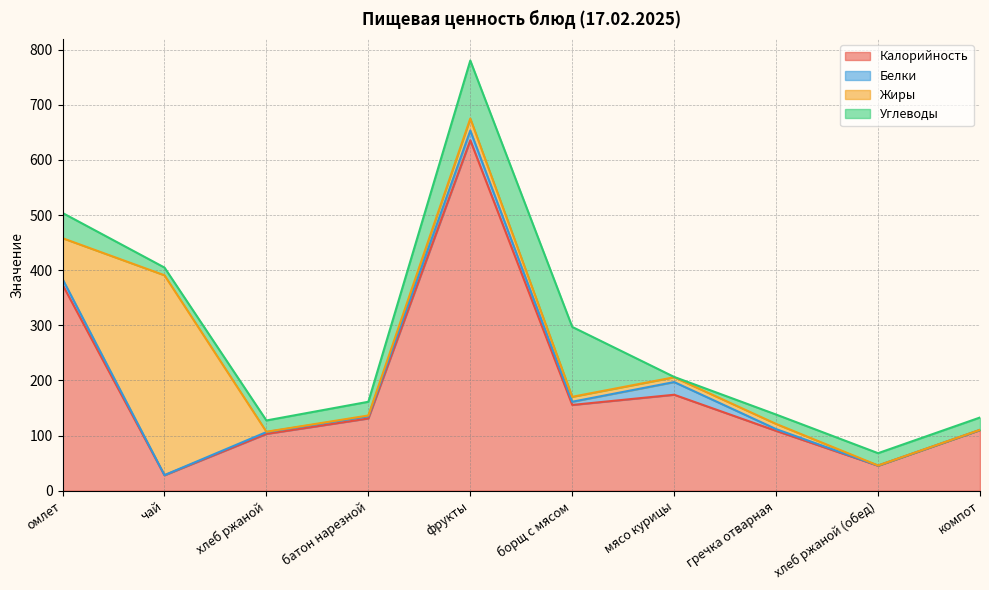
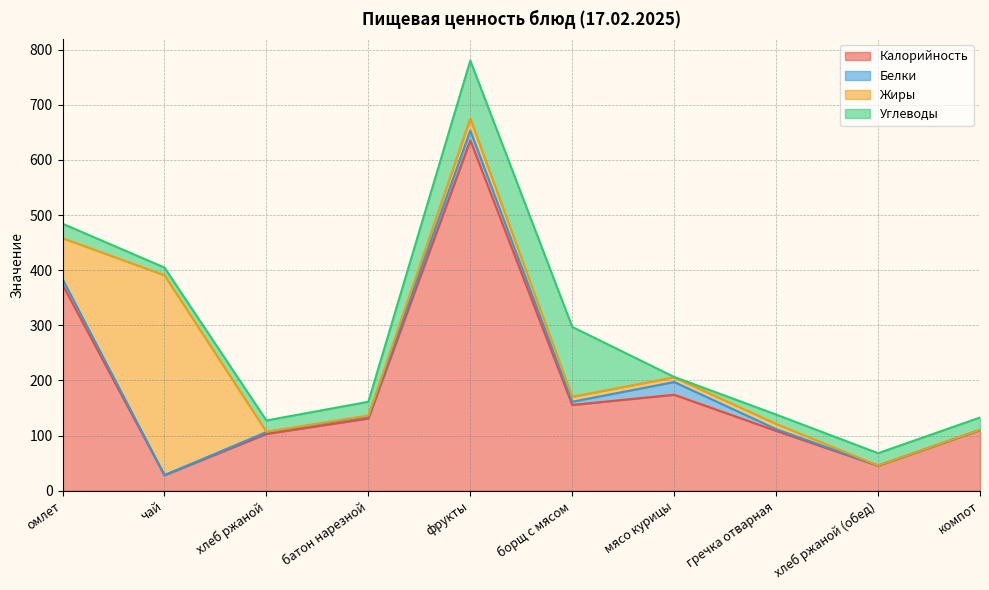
Углеводы, омлет: 50 -> 30
